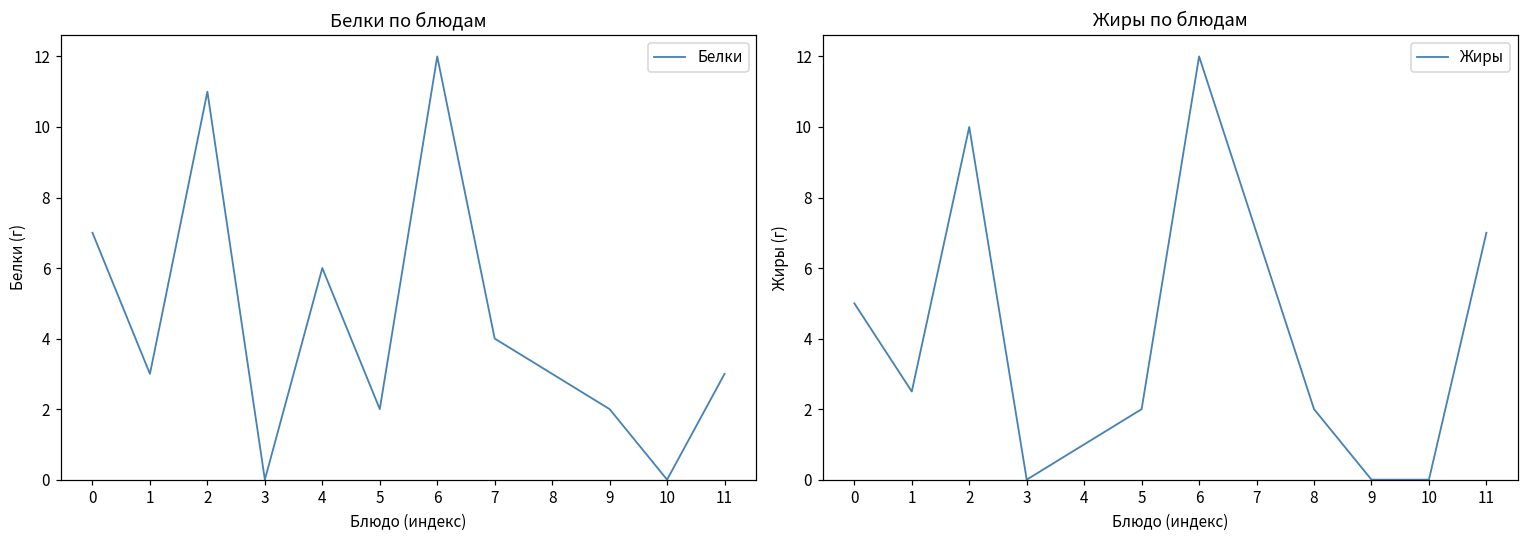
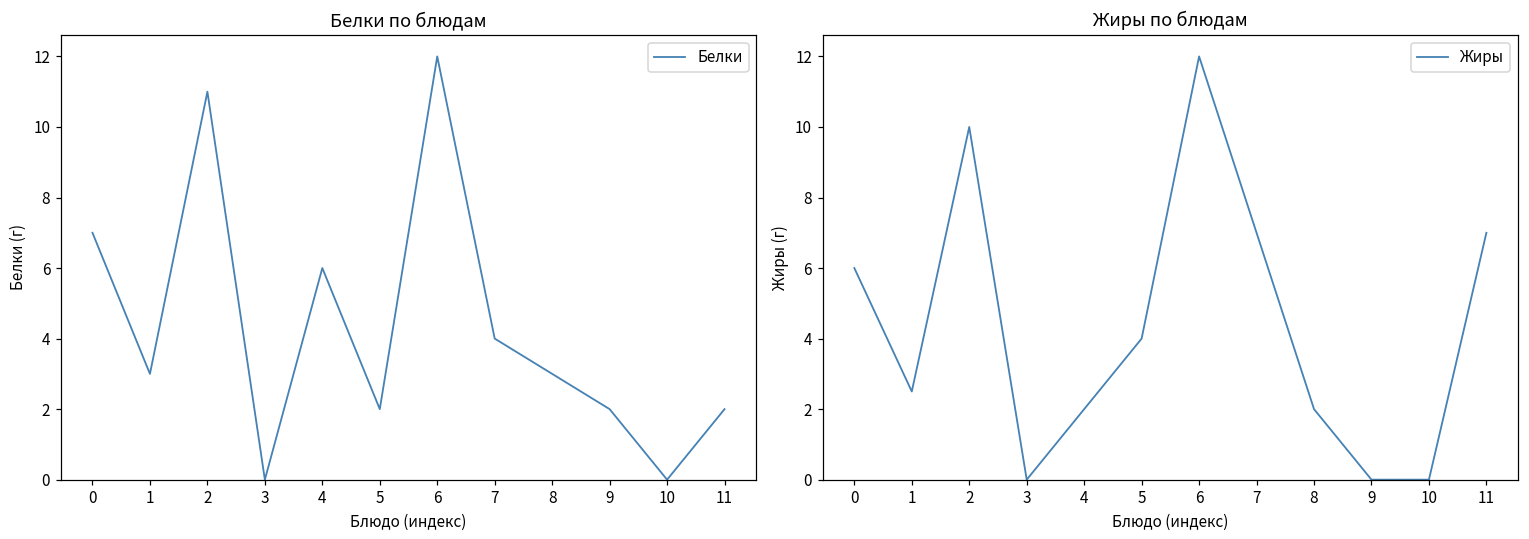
Белки по блюдам, 11: 3 -> 2
Жиры по блюдам, 0: 5 -> 6
Жиры по блюдам, 4: 1 -> 2
Жиры по блюдам, 5: 2 -> 4
